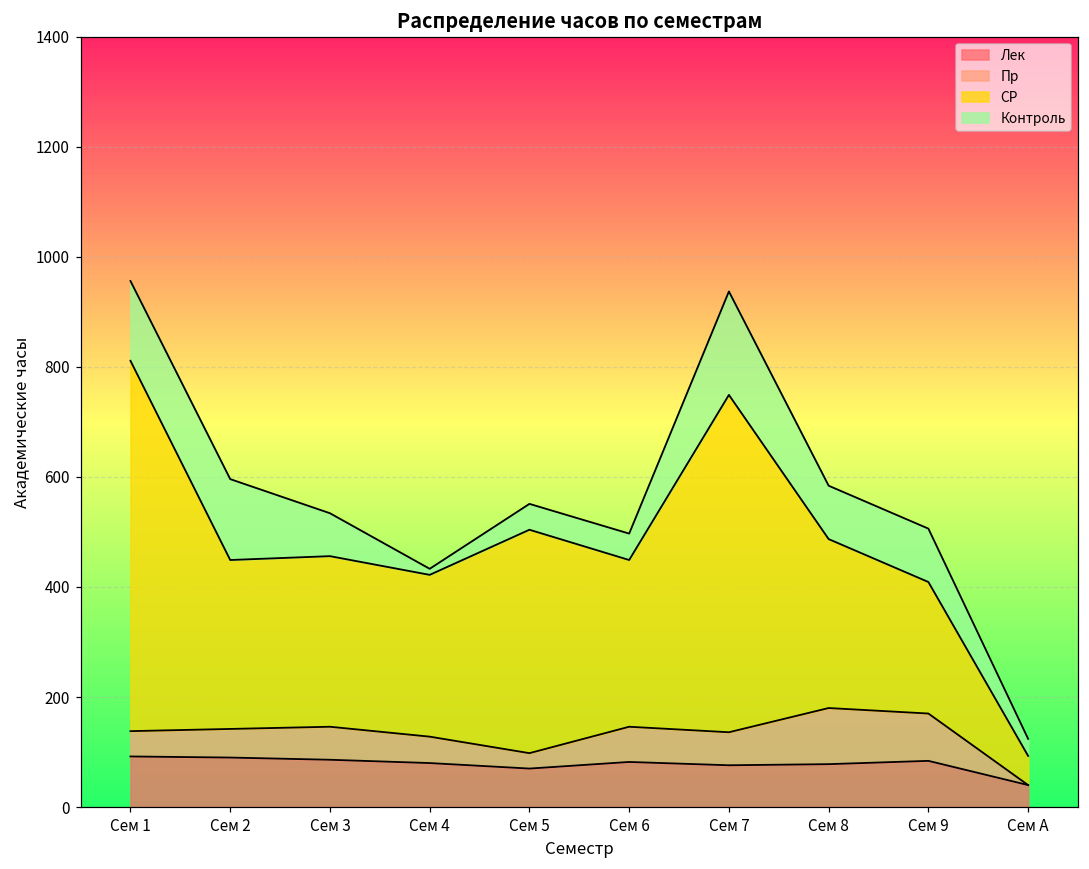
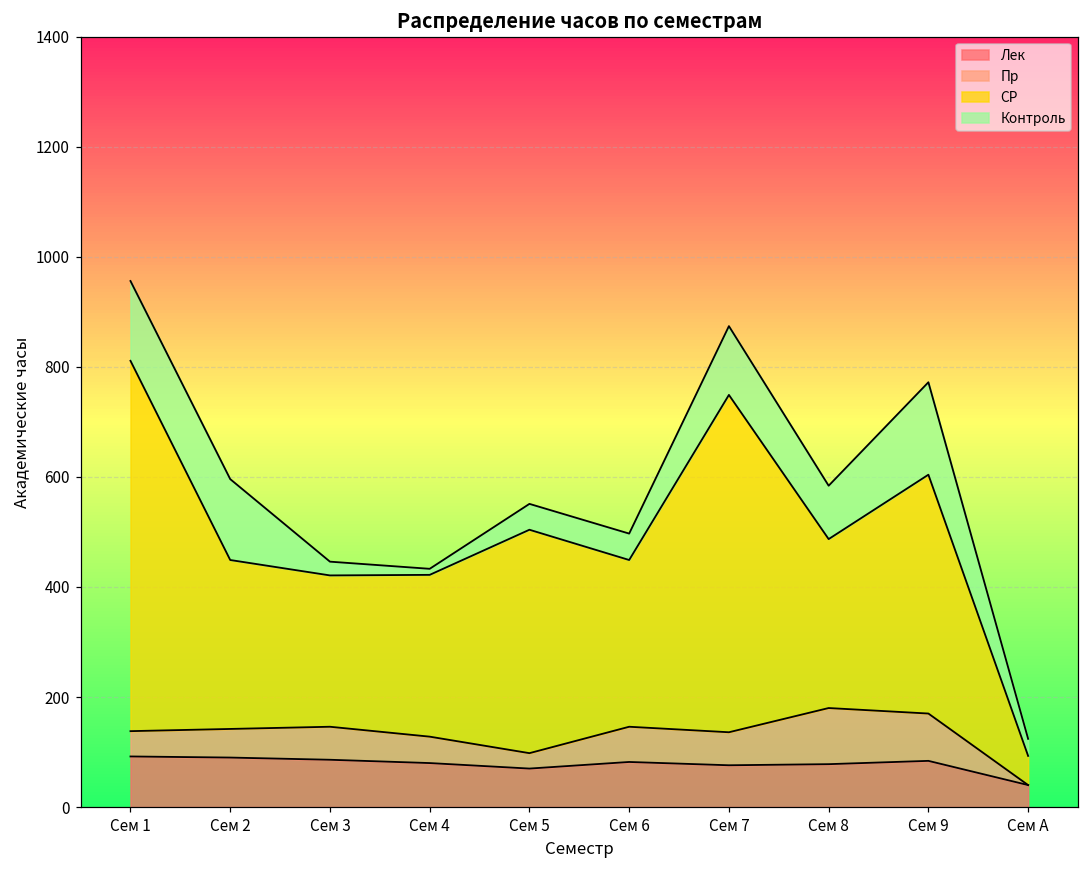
СР, Сем 3: 310 -> 280
Контроль, Сем 3: 80 -> 30
Контроль, Сем 7: 190 -> 130
СР, Сем 9: 240 -> 430
Контроль, Сем 9: 100 -> 170
